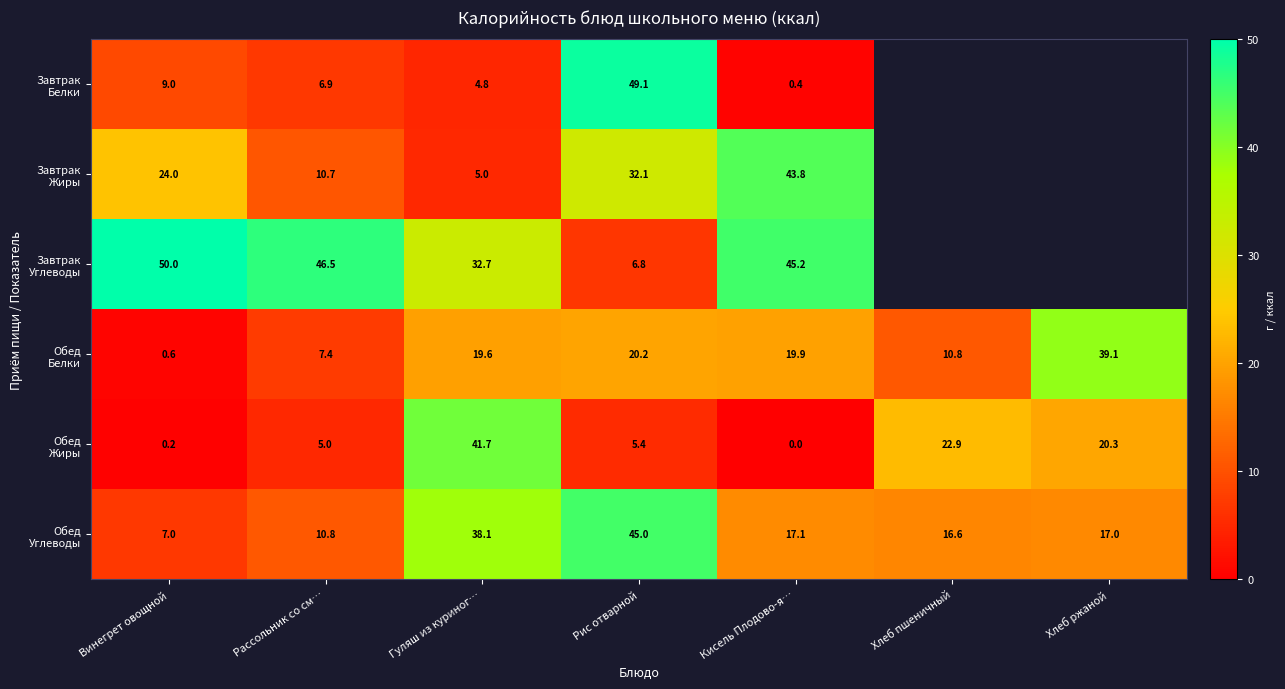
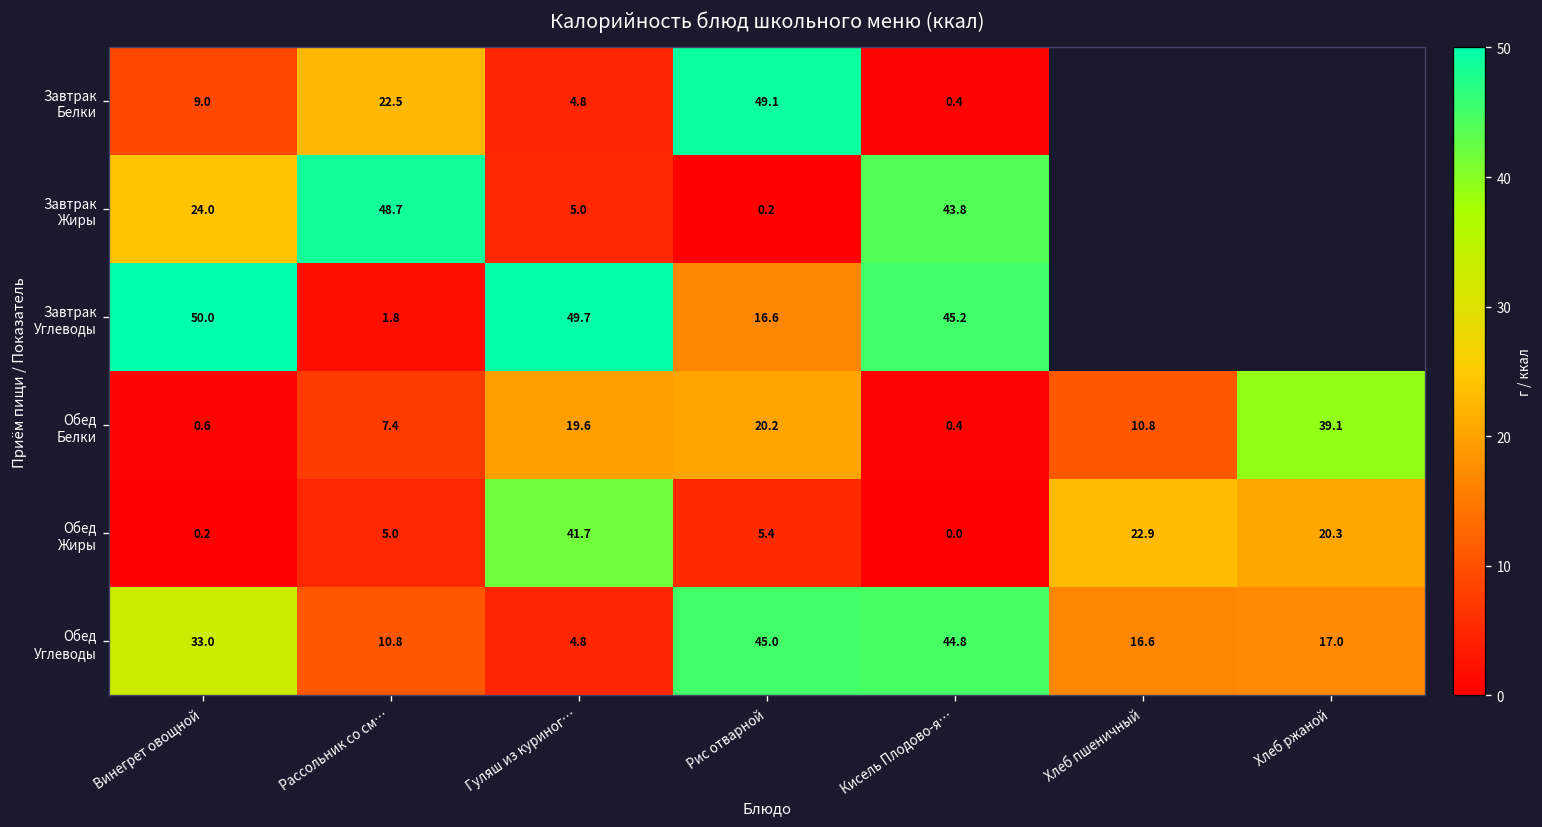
Завтрак Белки, Рассольник со см…: 6.9 -> 22.5
Завтрак Жиры, Рассольник со см…: 10.7 -> 48.7
Завтрак Жиры, Рис отварной: 32.1 -> 0.2
Завтрак Углеводы, Рассольник со см…: 46.5 -> 1.8
Завтрак Углеводы, Гуляш из куриног…: 32.7 -> 49.7
Завтрак Углеводы, Рис отварной: 6.8 -> 16.6
Обед Белки, Кисель Плодово-я…: 19.9 -> 0.4
Обед Углеводы, Винегрет овощной: 7.0 -> 33.0
Обед Углеводы, Гуляш из куриног…: 38.1 -> 4.8
Обед Углеводы, Кисель Плодово-я…: 17.1 -> 44.8
